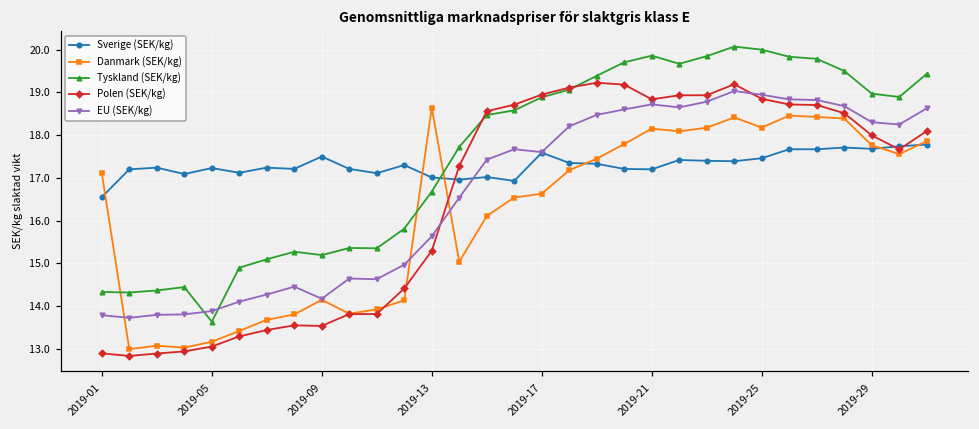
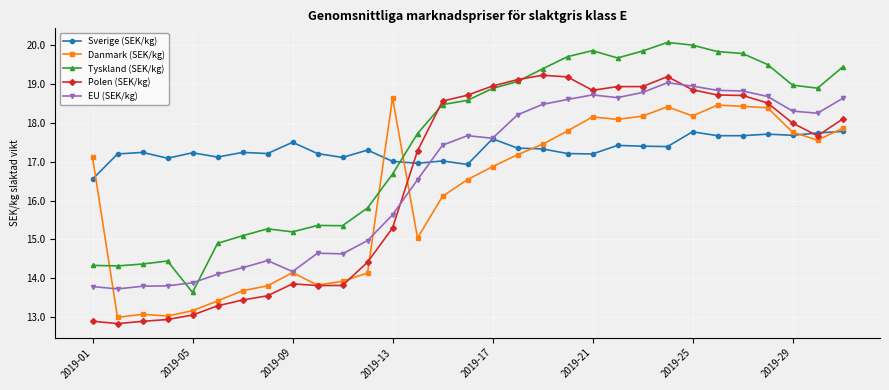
Polen (SEK/kg), 2019-09: 13.5 -> 13.9
Danmark (SEK/kg), 2019-17: 16.6 -> 16.9
Sverige (SEK/kg), 2019-25: 17.5 -> 17.8
